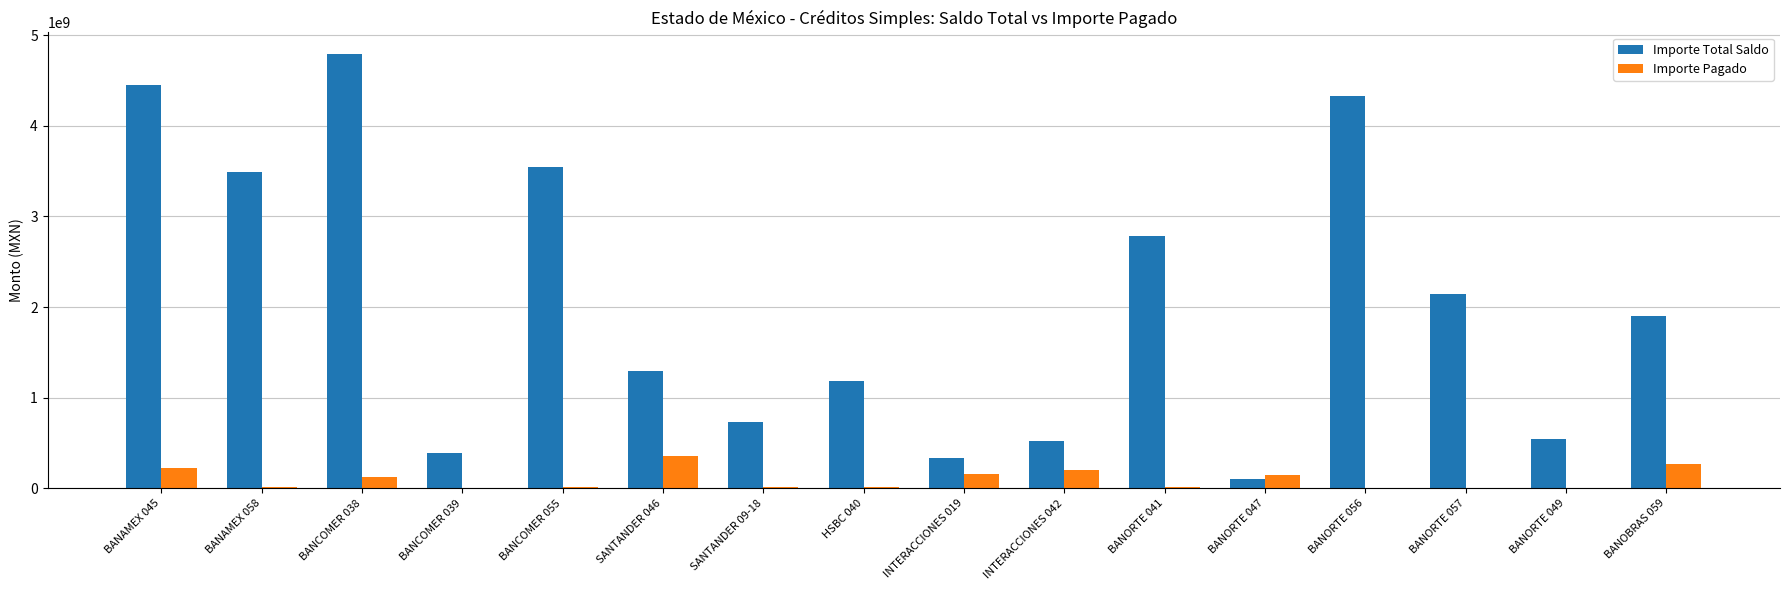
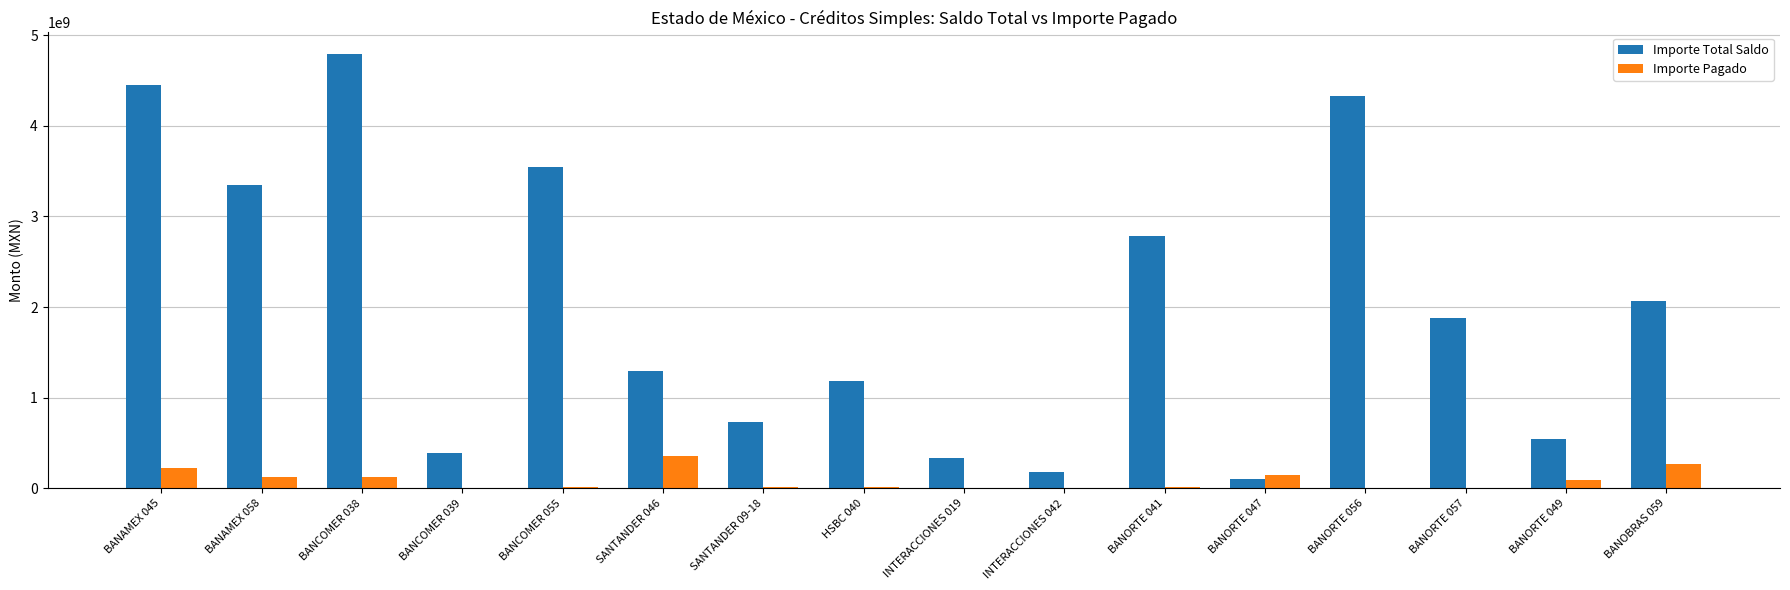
Importe Total Saldo, BANAMEX 058: 3500000000 -> 3400000000
Importe Pagado, BANAMEX 058: 0 -> 100000000
Importe Pagado, INTERACCIONES 019: 200000000 -> 0
Importe Total Saldo, INTERACCIONES 042: 500000000 -> 200000000
Importe Pagado, INTERACCIONES 042: 200000000 -> 0
Importe Total Saldo, BANORTE 057: 2100000000 -> 1900000000
Importe Pagado, BANORTE 049: 0 -> 100000000
Importe Total Saldo, BANOBRAS 059: 1900000000 -> 2100000000
